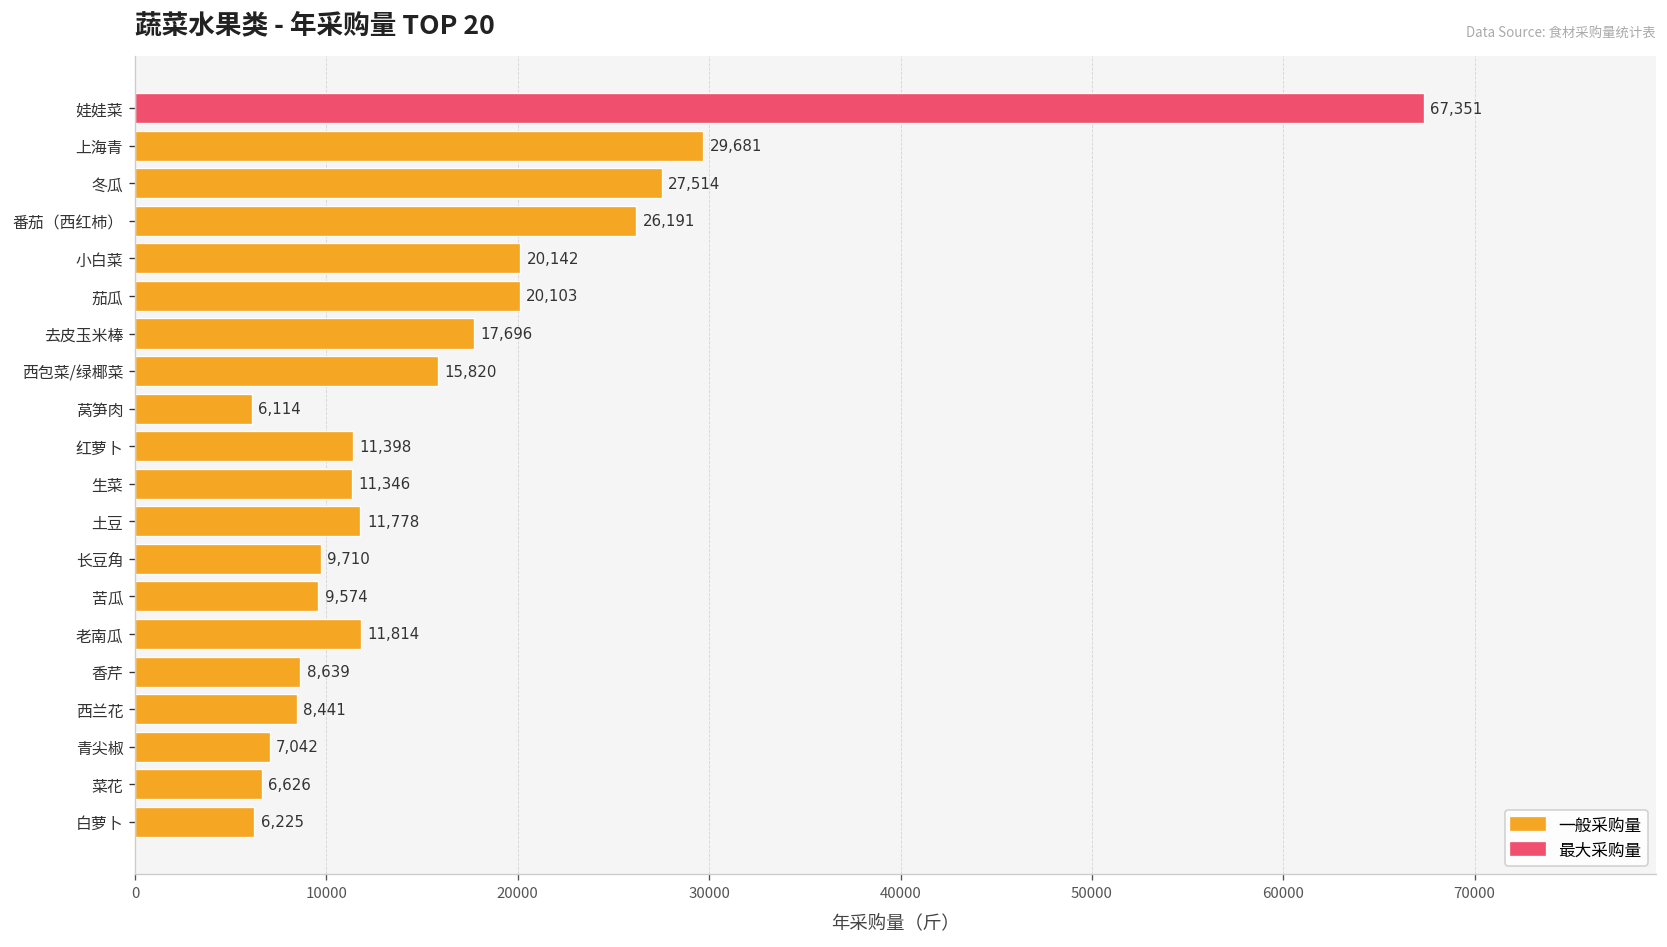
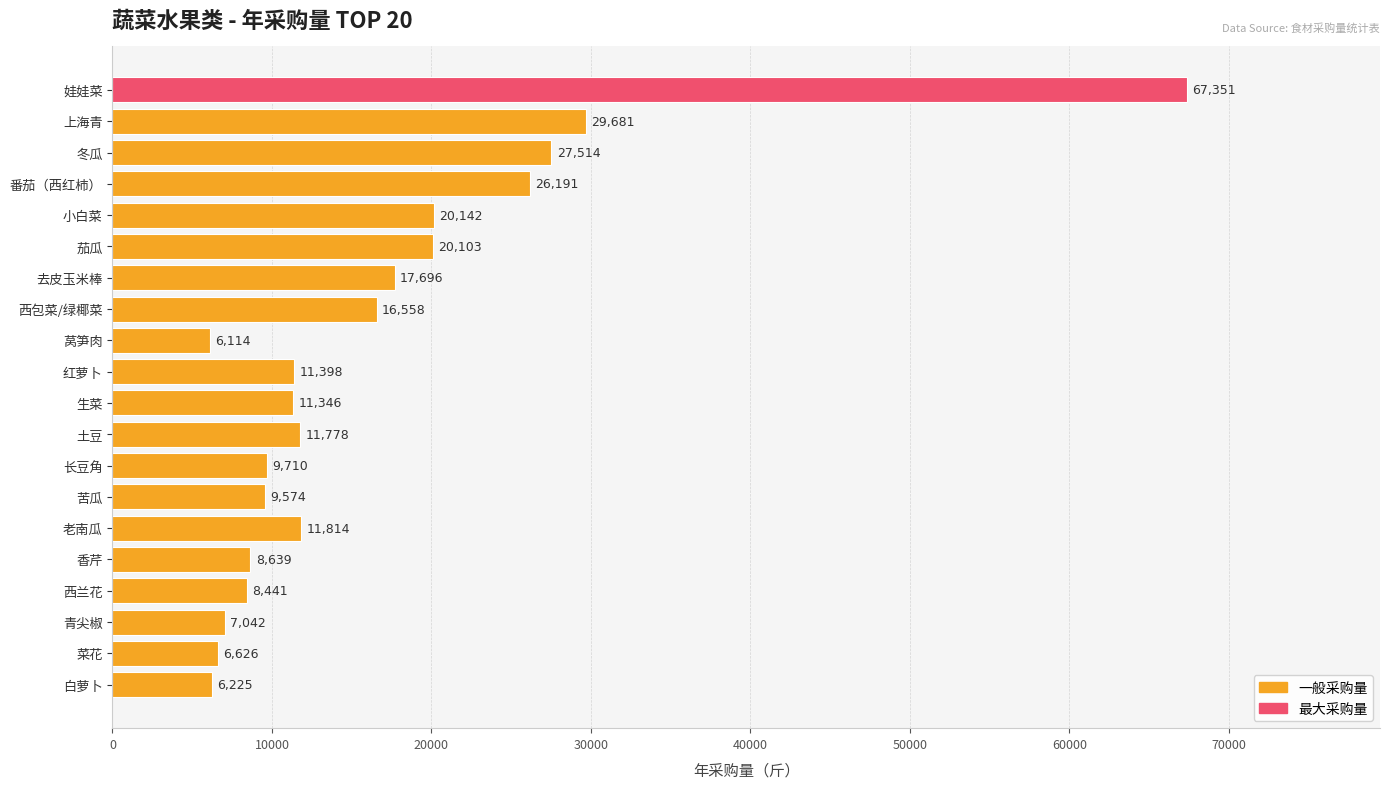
西包菜/绿椰菜: 15,820 -> 16,558
